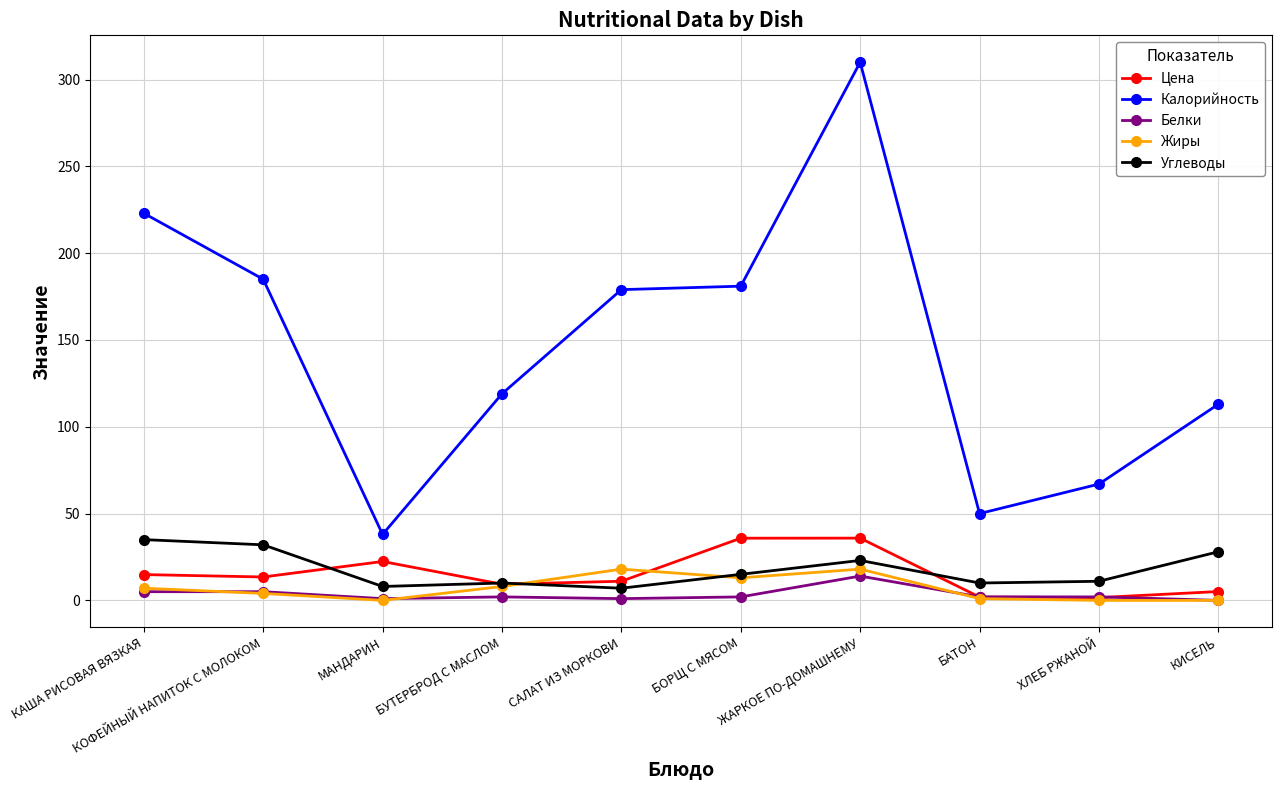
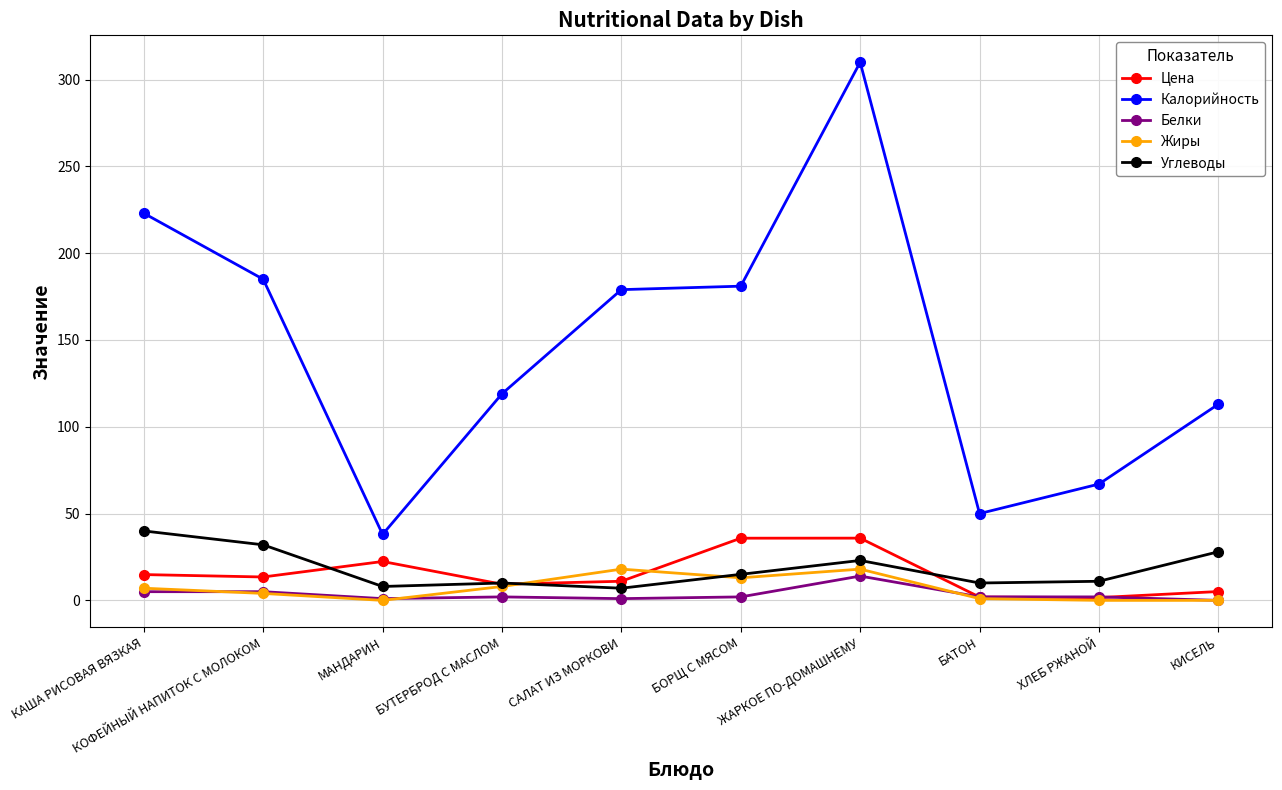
Углеводы, КАША РИСОВАЯ ВЯЗКАЯ: 35 -> 40
